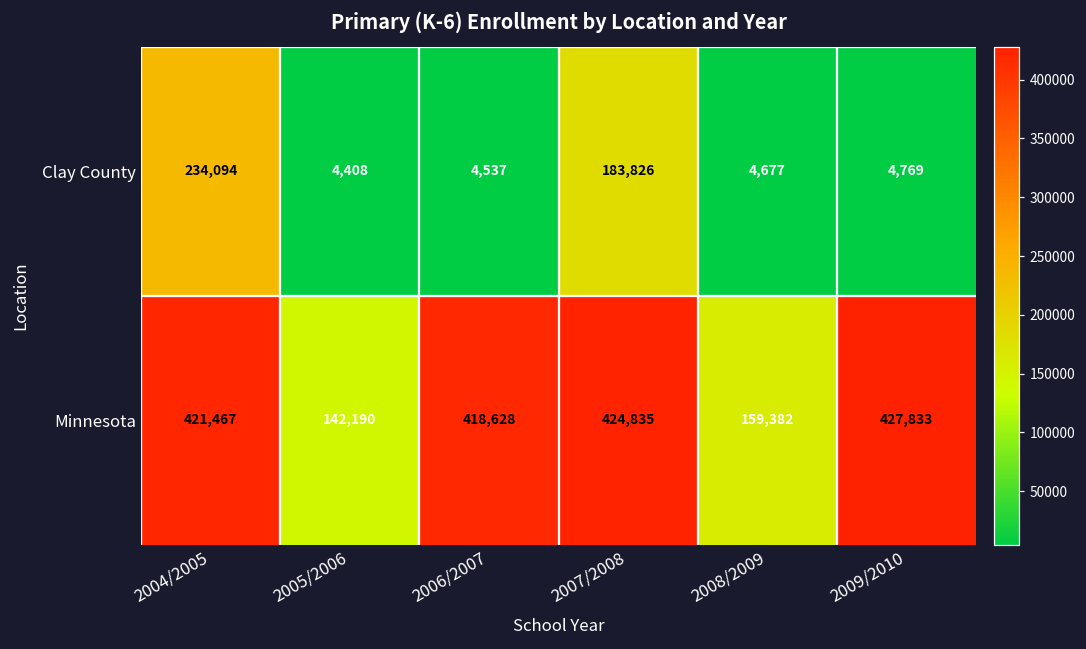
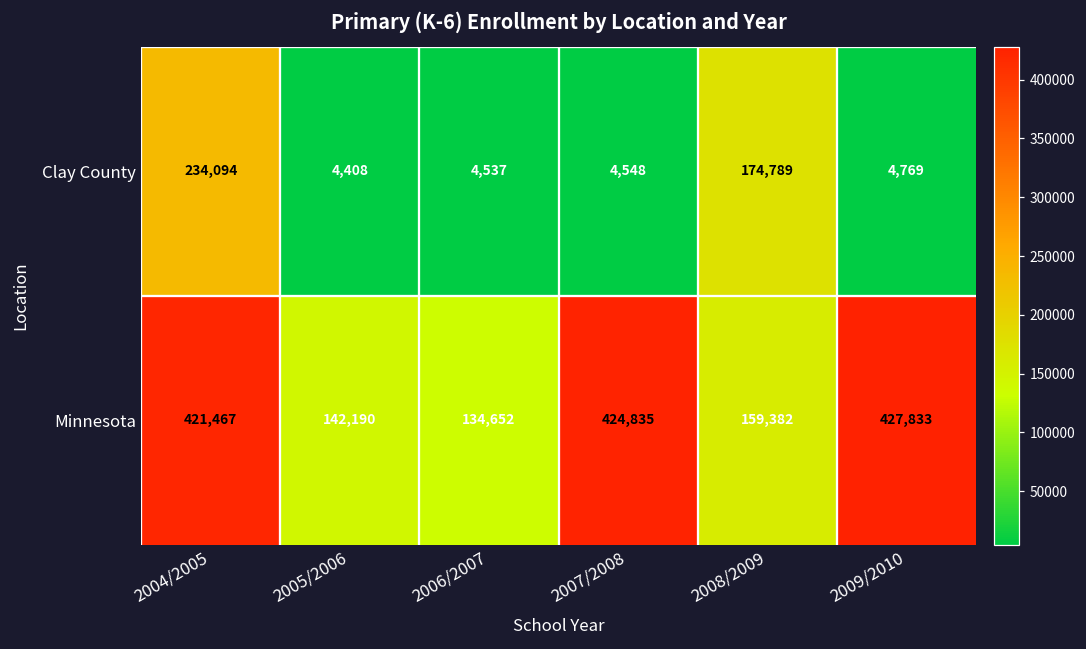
Clay County, 2007/2008: 183,826 -> 4,548
Clay County, 2008/2009: 4,677 -> 174,789
Minnesota, 2006/2007: 418,628 -> 134,652
